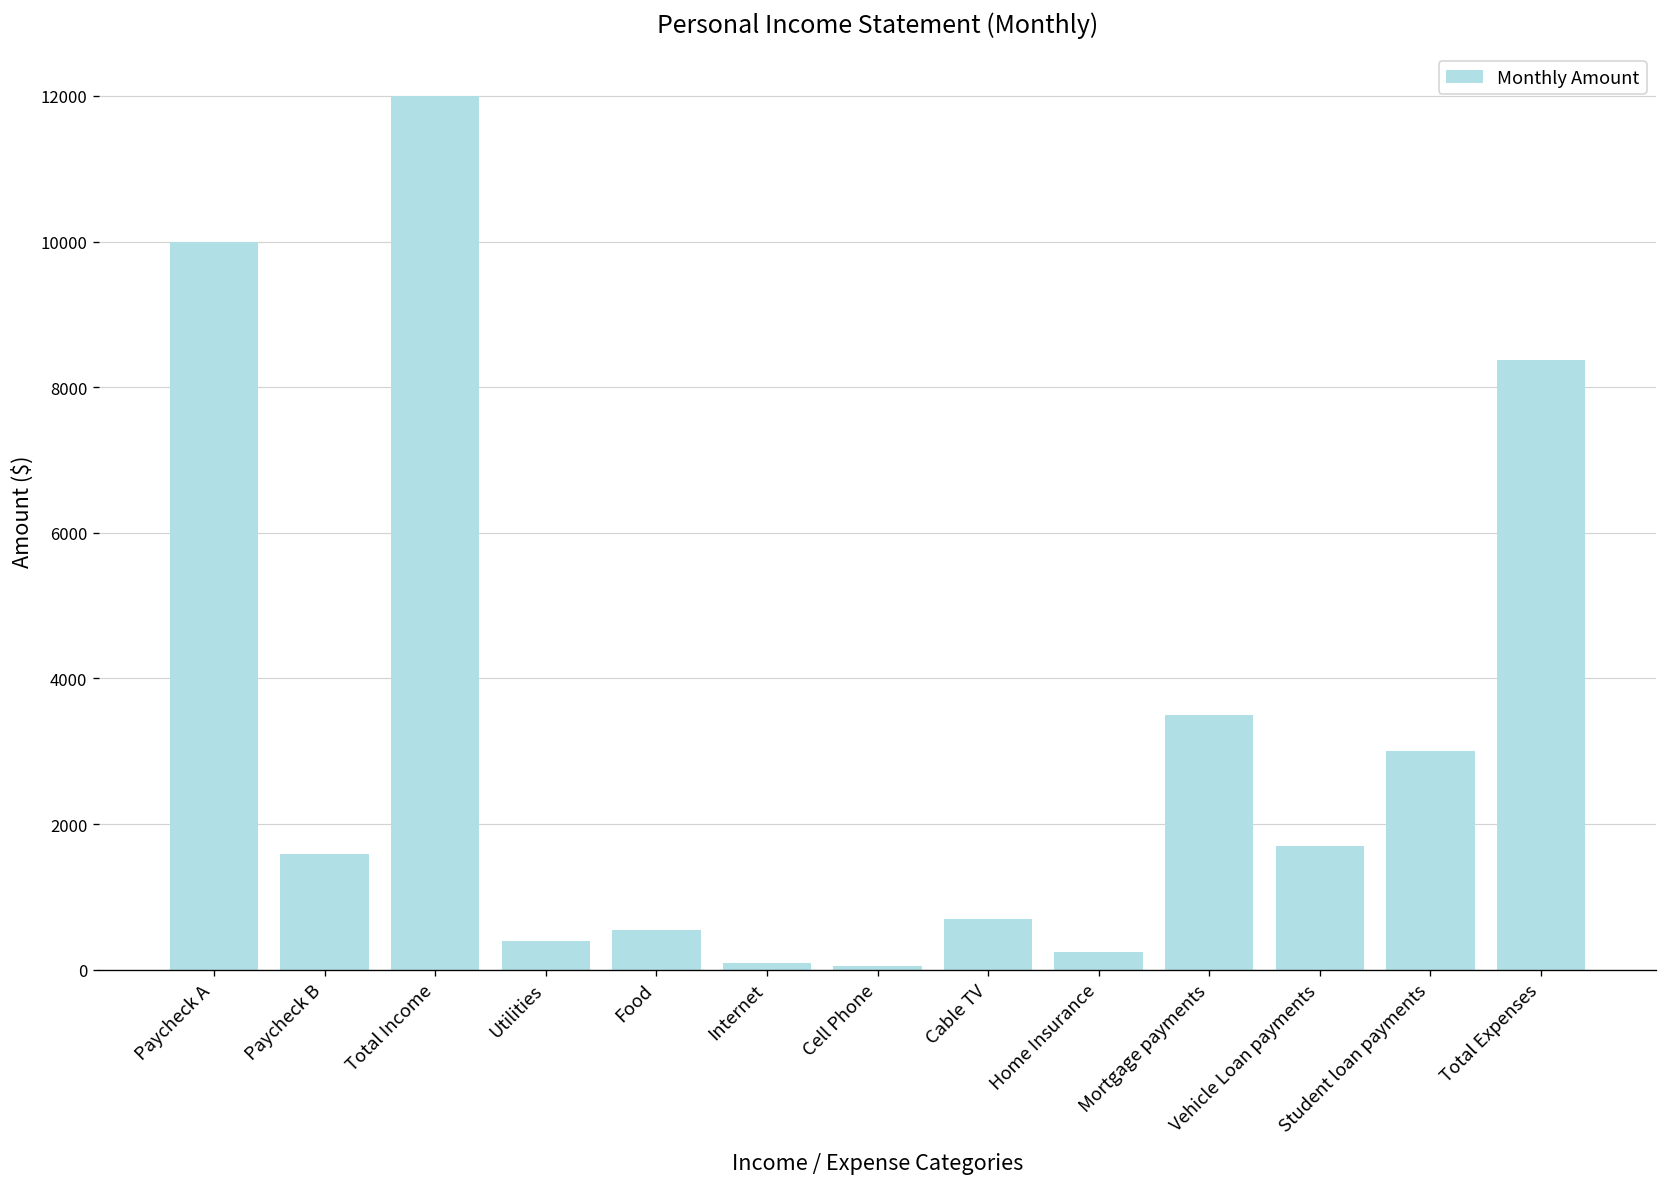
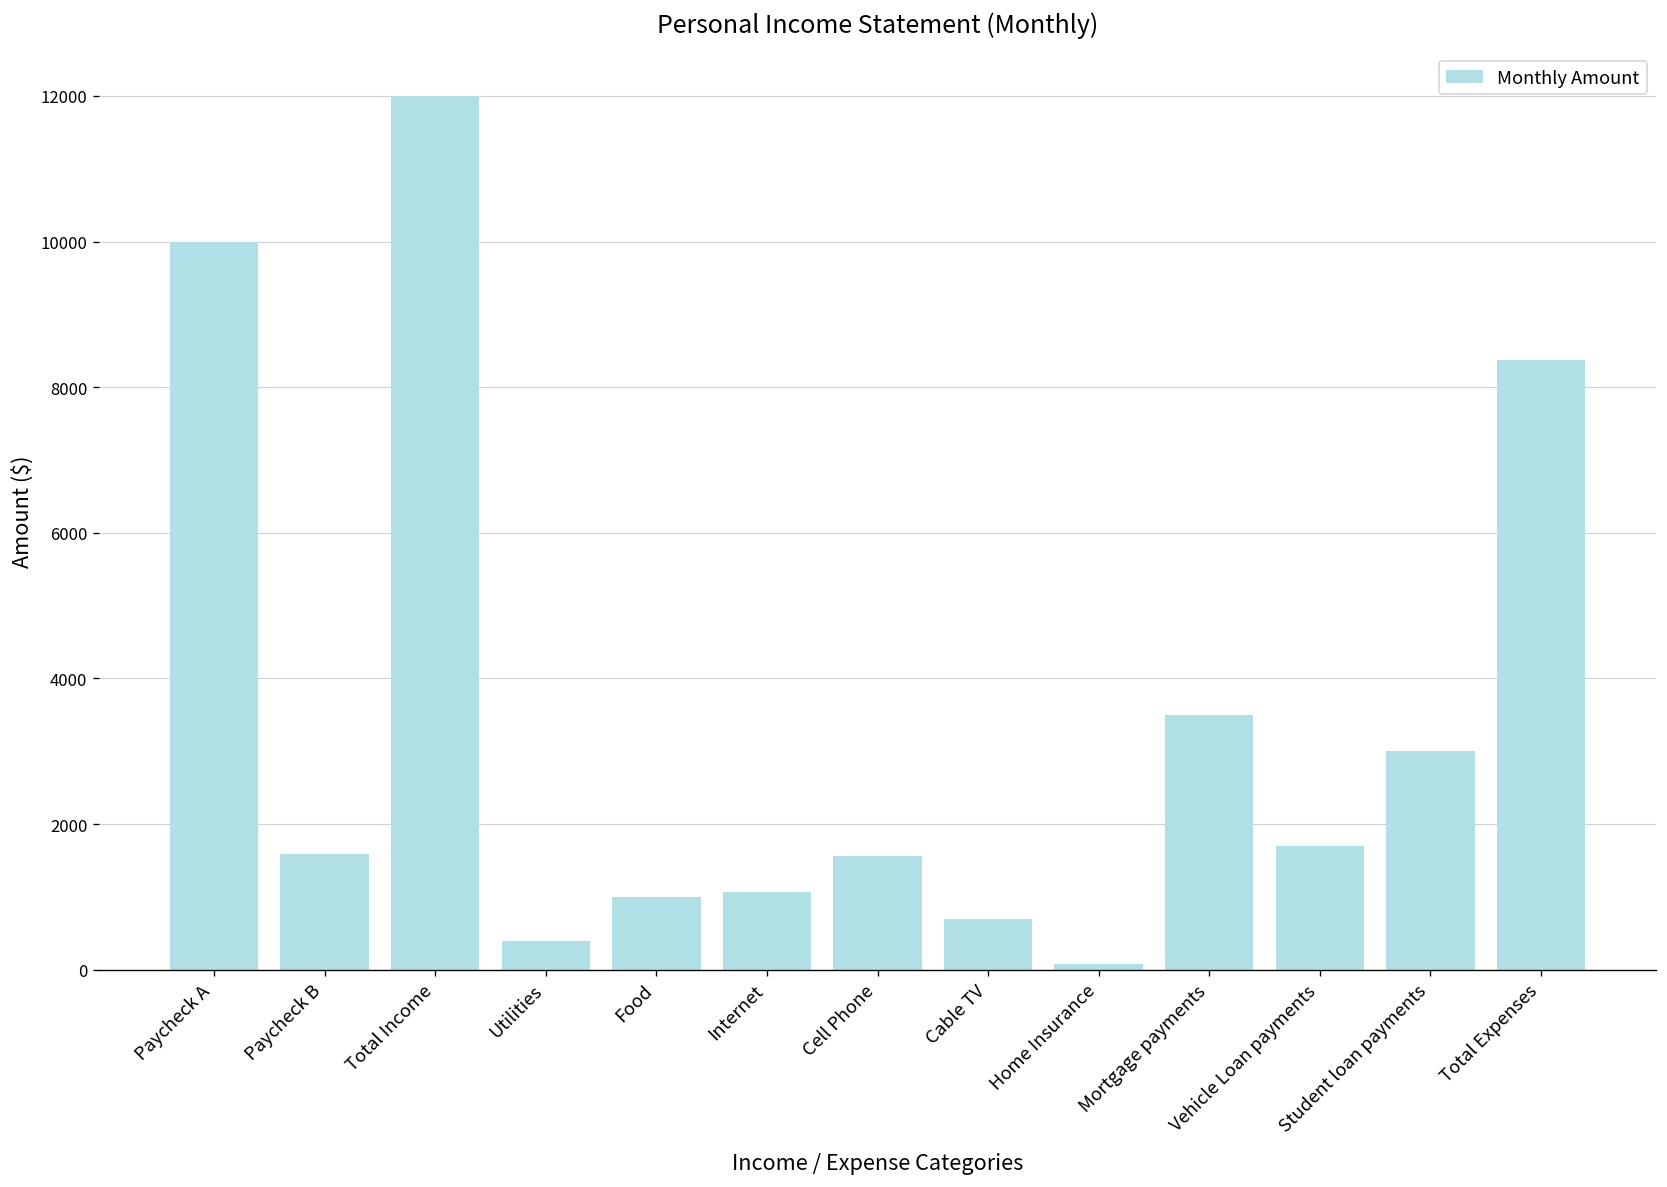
Food: 500 -> 1000
Internet: 100 -> 1100
Cell Phone: 100 -> 1600
Home Insurance: 300 -> 100
